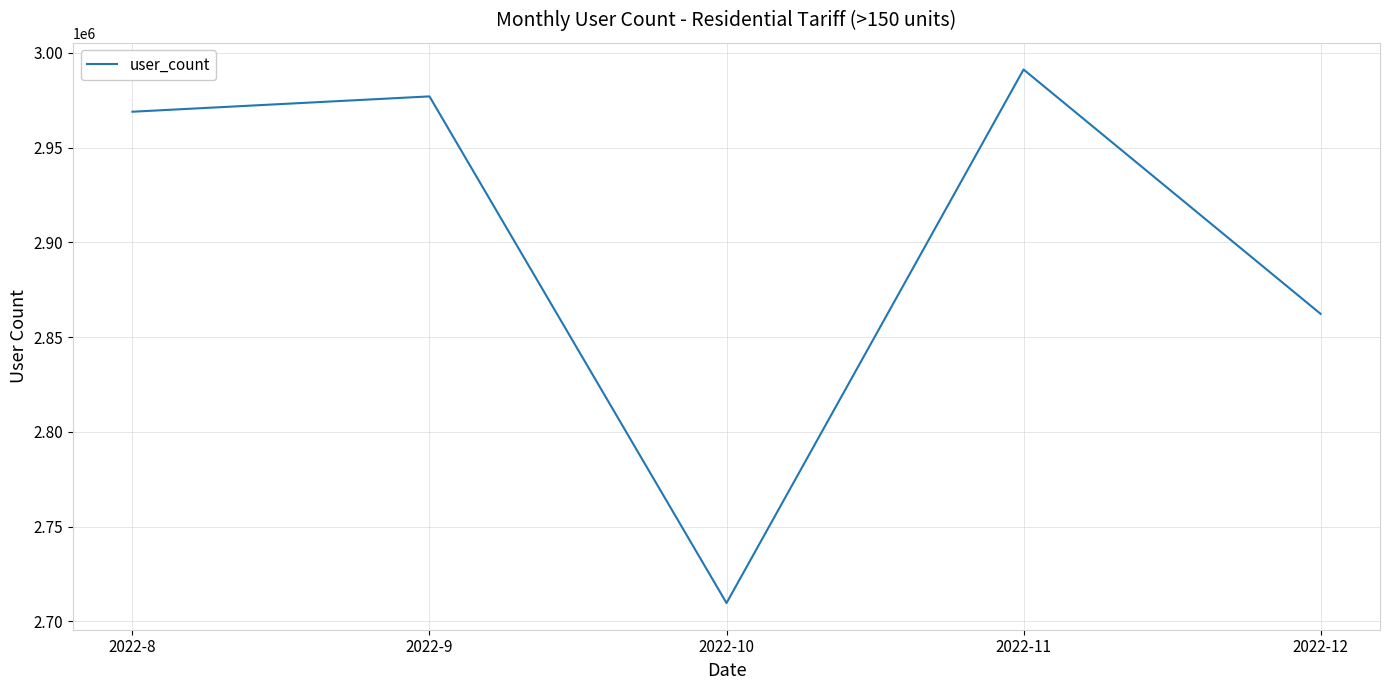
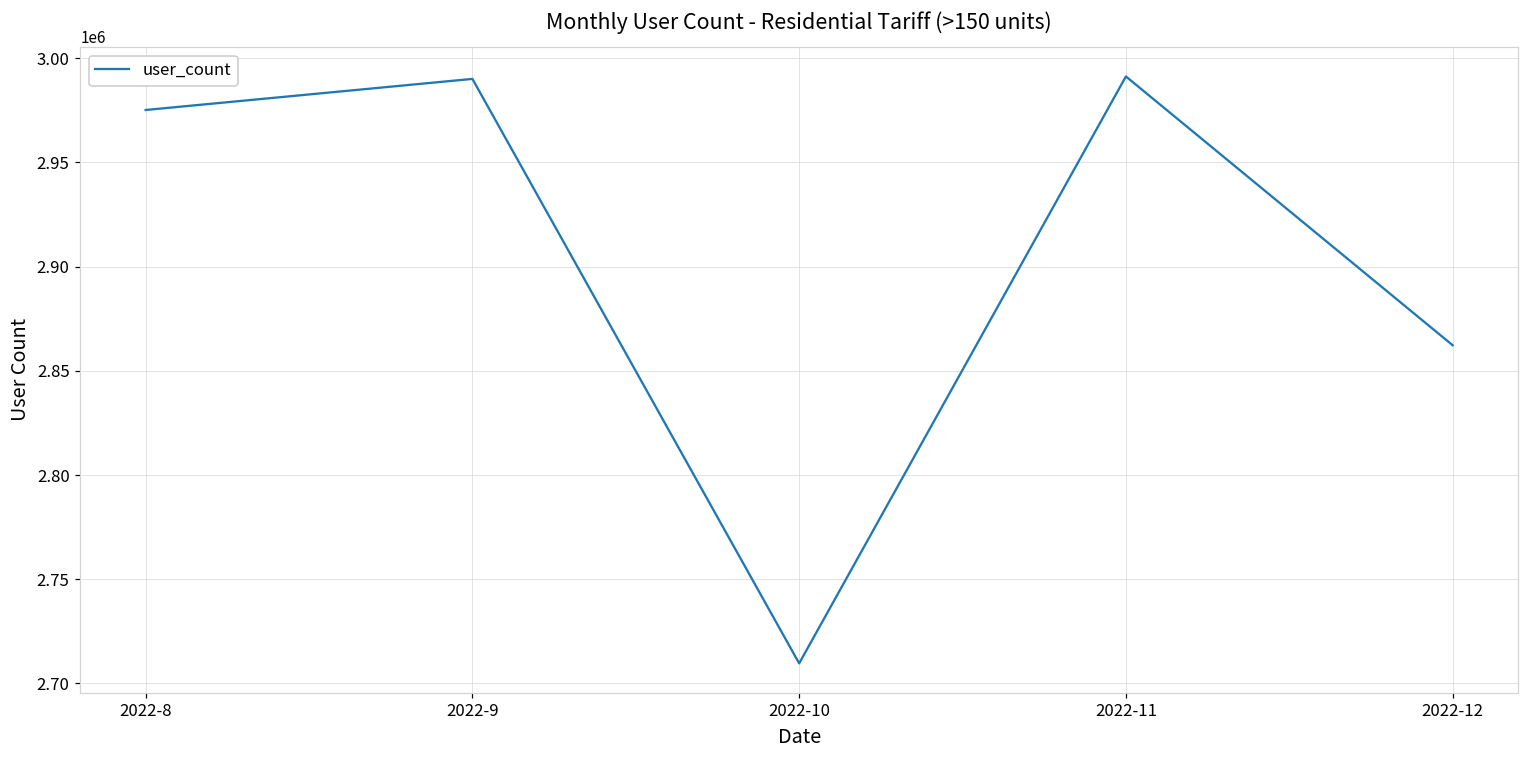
2022-8: 2969000 -> 2975000
2022-9: 2977000 -> 2990000
